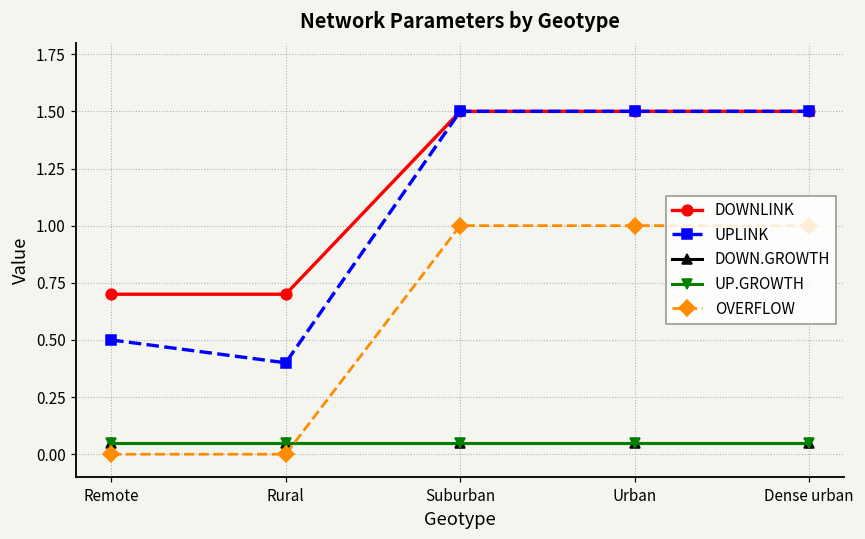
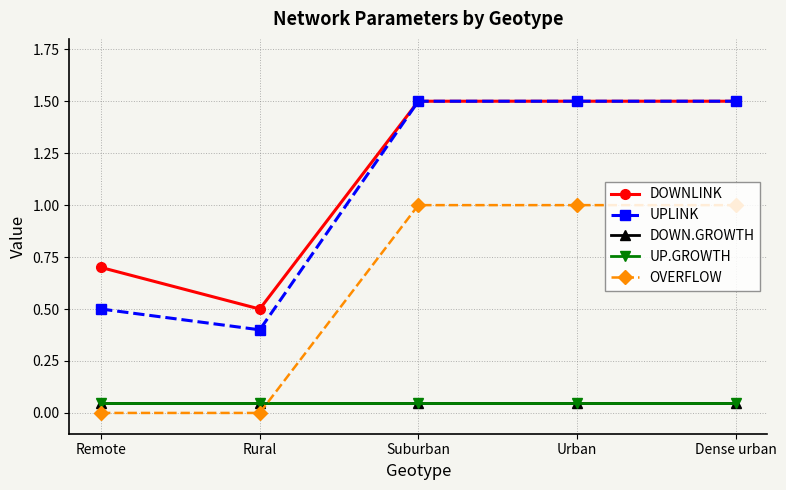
DOWNLINK, Rural: 0.7 -> 0.5
